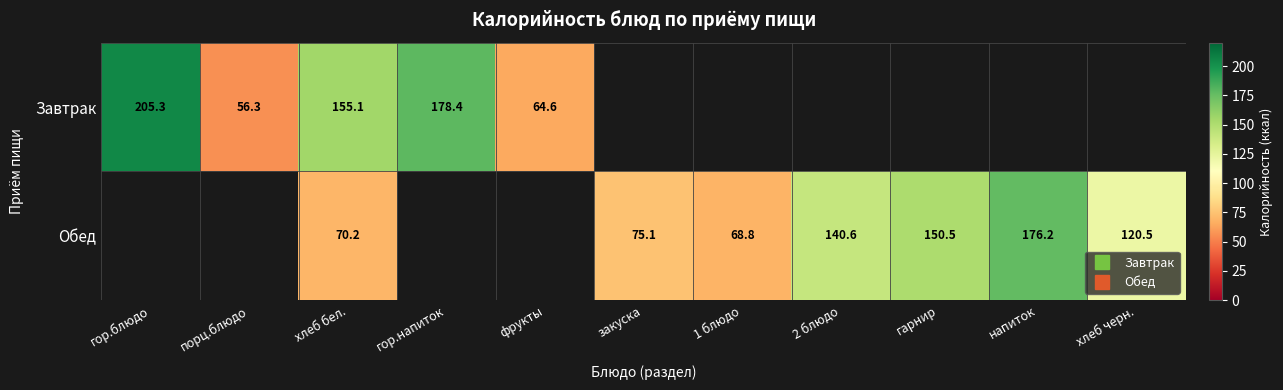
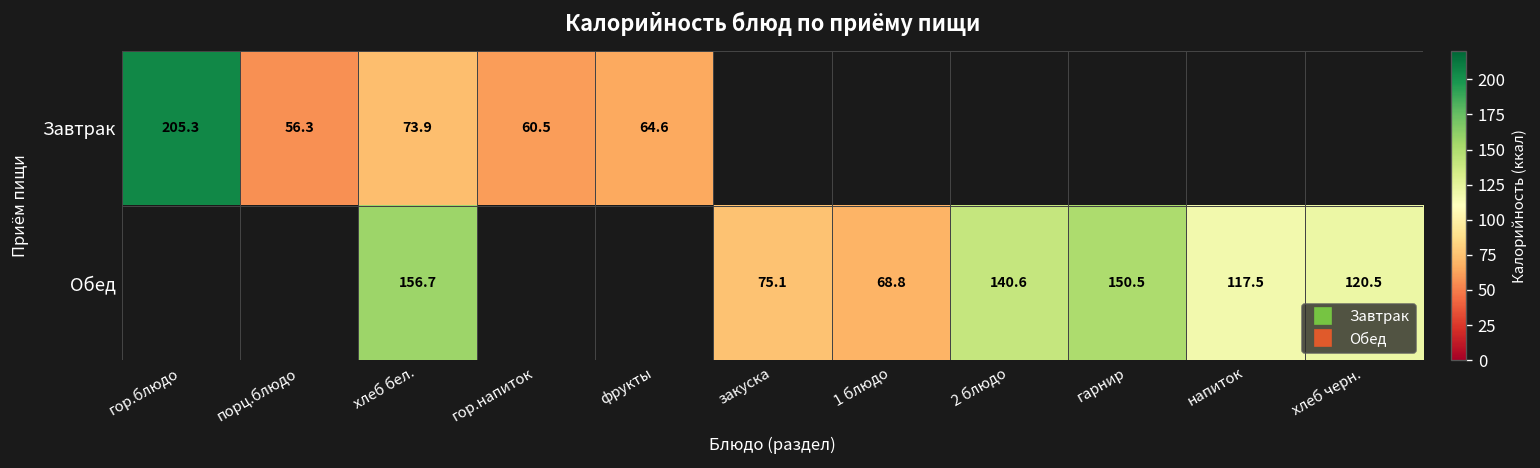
Завтрак, хлеб бел.: 155.1 -> 73.9
Завтрак, гор.напиток: 178.4 -> 60.5
Обед, хлеб бел.: 70.2 -> 156.7
Обед, напиток: 176.2 -> 117.5
